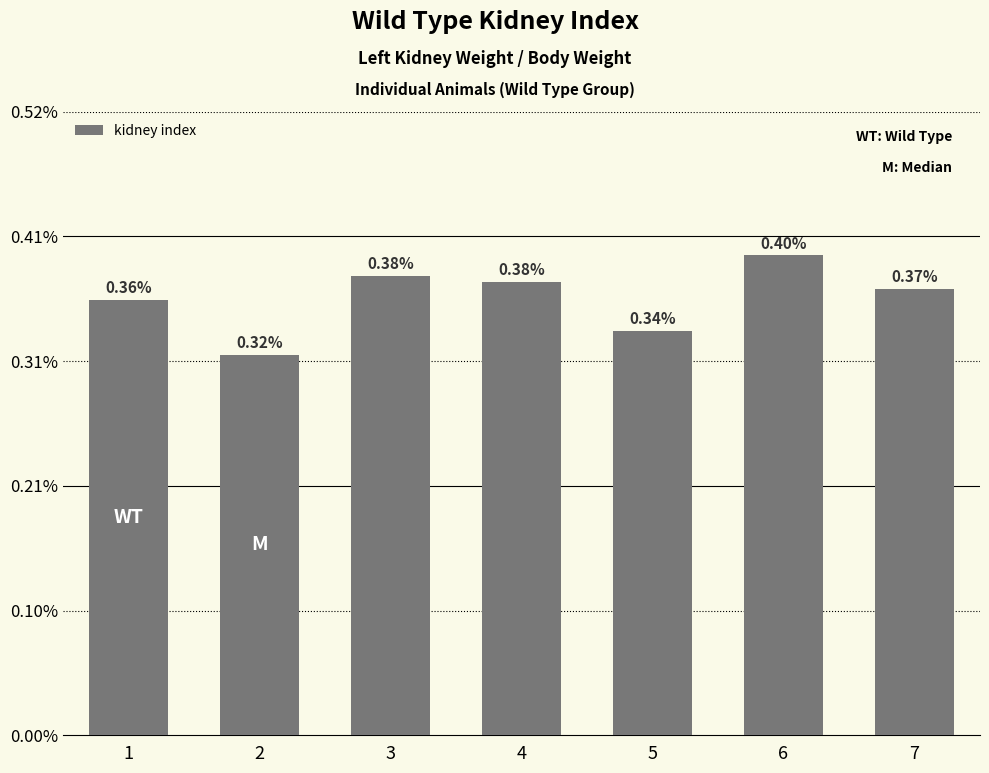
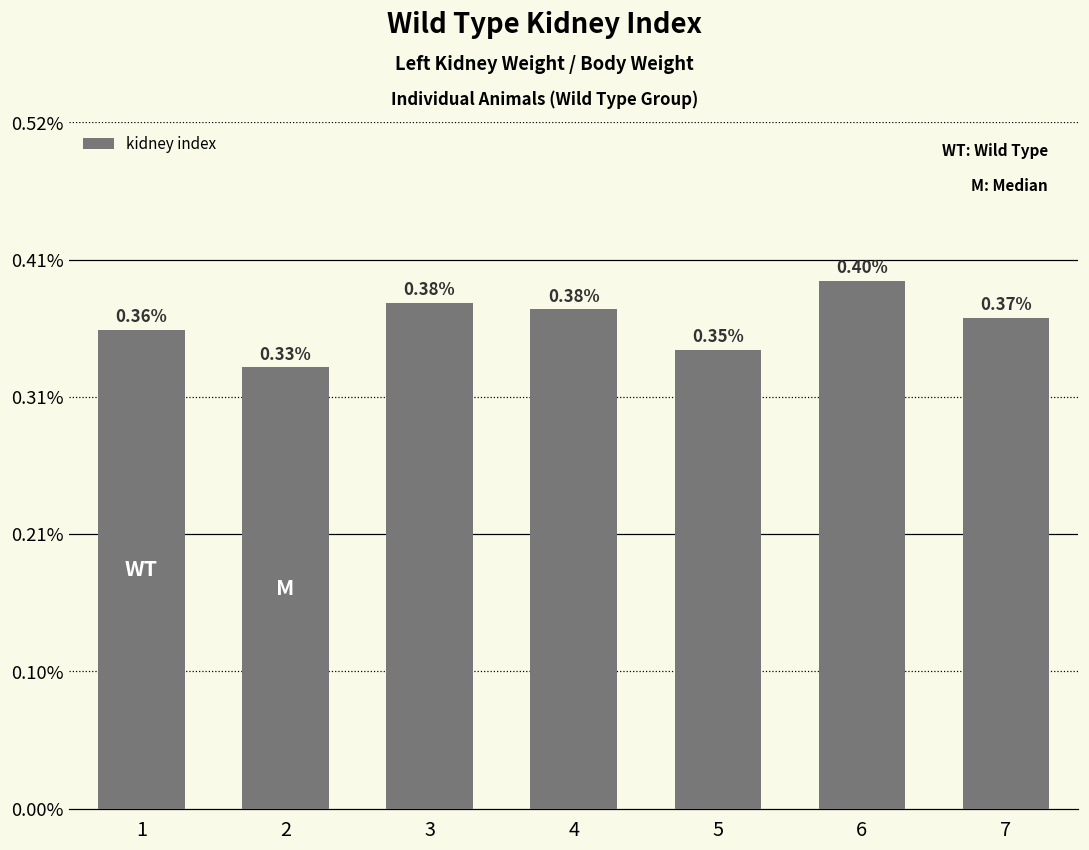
2: 0.32% -> 0.33%
5: 0.34% -> 0.35%
